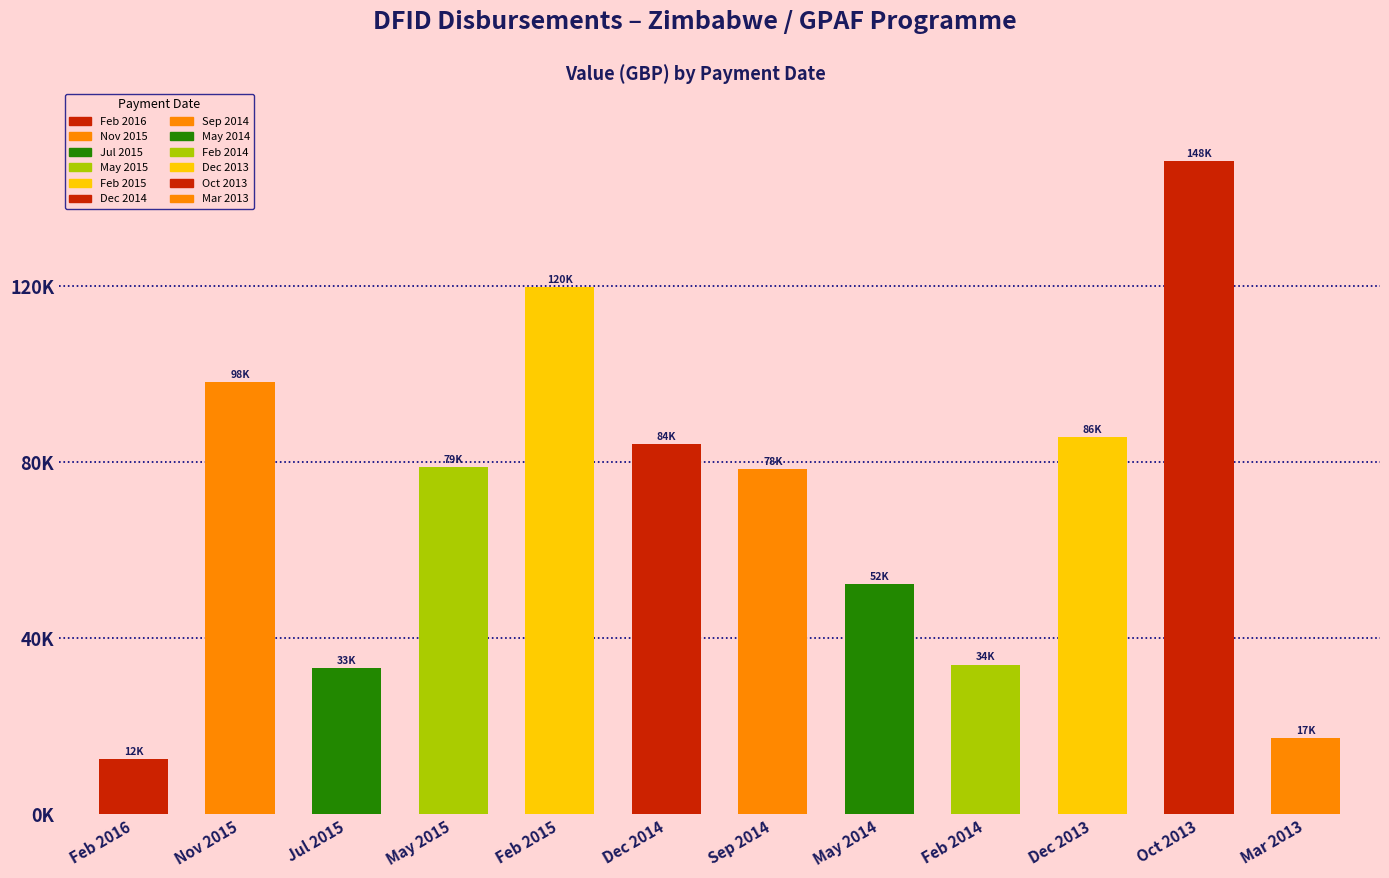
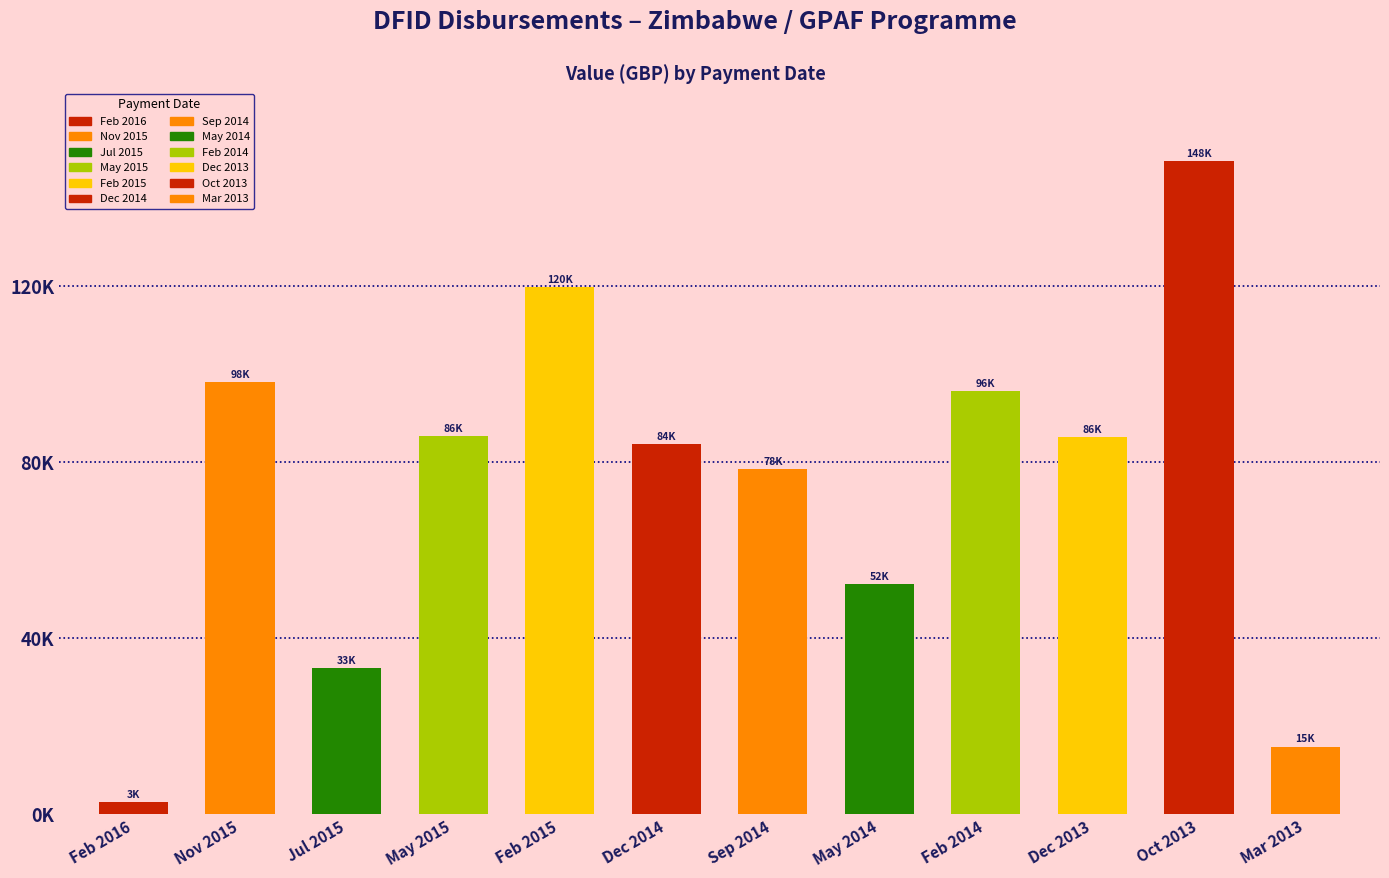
Feb 2016: 12K -> 3K
May 2015: 79K -> 86K
Feb 2014: 34K -> 96K
Mar 2013: 17K -> 15K
